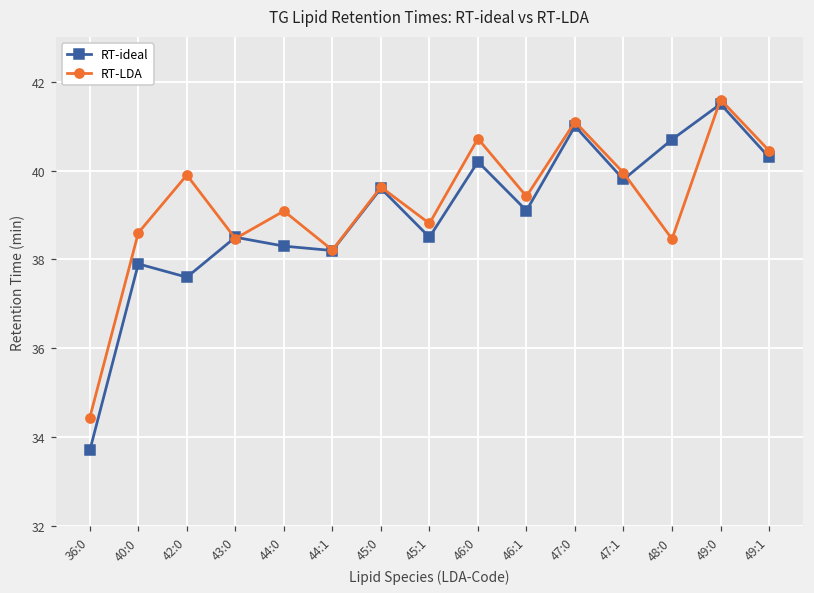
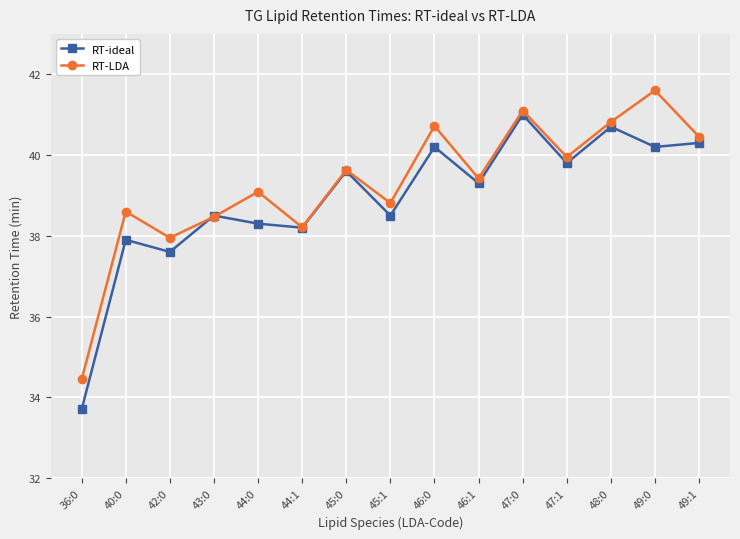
RT-LDA, 42:0: 39.9 -> 38.0
RT-ideal, 46:1: 39.1 -> 39.3
RT-LDA, 48:0: 38.5 -> 40.8
RT-ideal, 49:0: 41.5 -> 40.2
